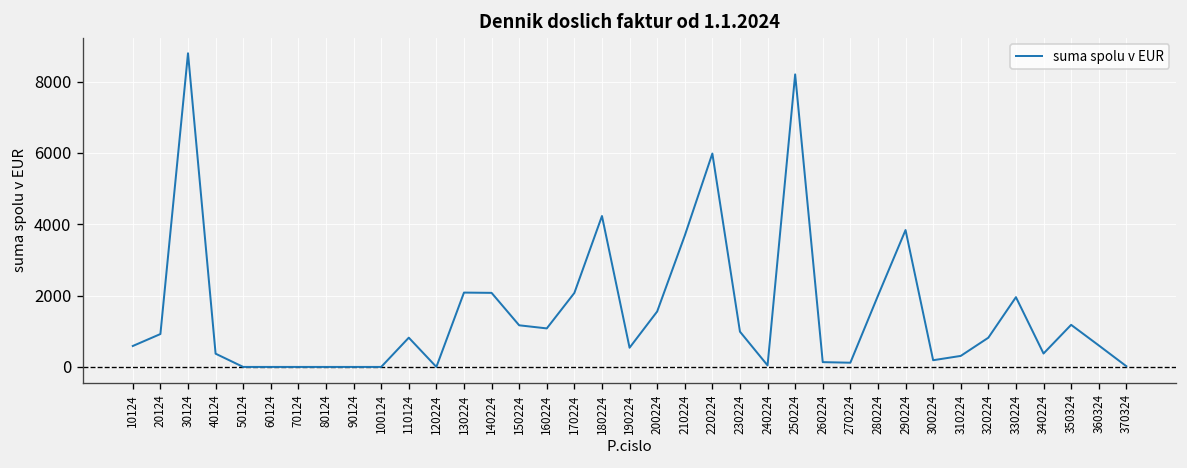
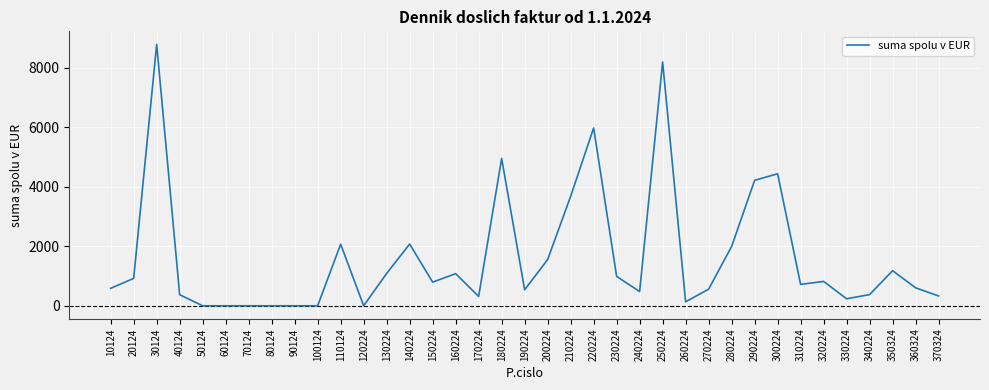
110124: 800 -> 2100
130224: 2100 -> 1100
150224: 1200 -> 800
170224: 2100 -> 300
180224: 4200 -> 5000
240224: 0 -> 500
270224: 100 -> 600
290224: 3800 -> 4200
300224: 200 -> 4400
310224: 300 -> 700
330224: 2000 -> 200
370324: 0 -> 300
